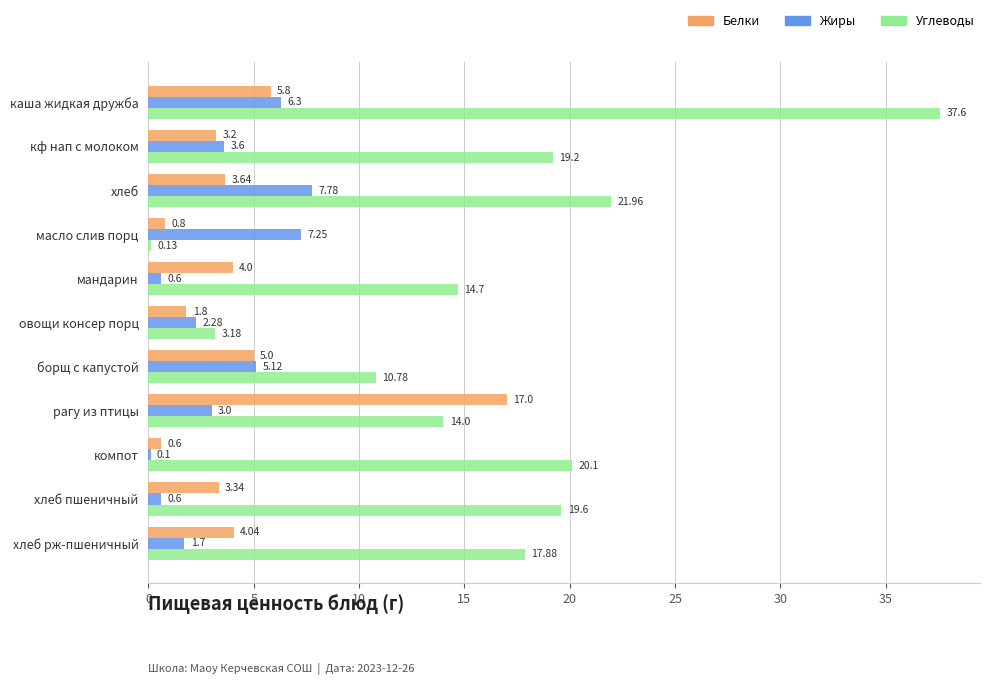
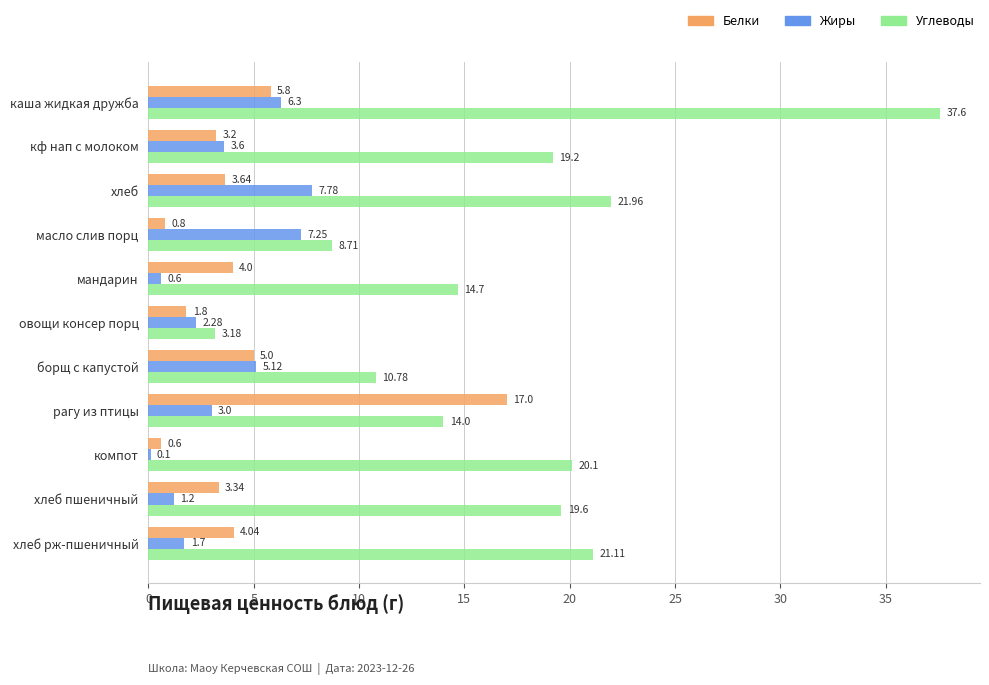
Углеводы, масло слив порц: 0.13 -> 8.71
Жиры, хлеб пшеничный: 0.6 -> 1.2
Углеводы, хлеб рж-пшеничный: 17.88 -> 21.11
